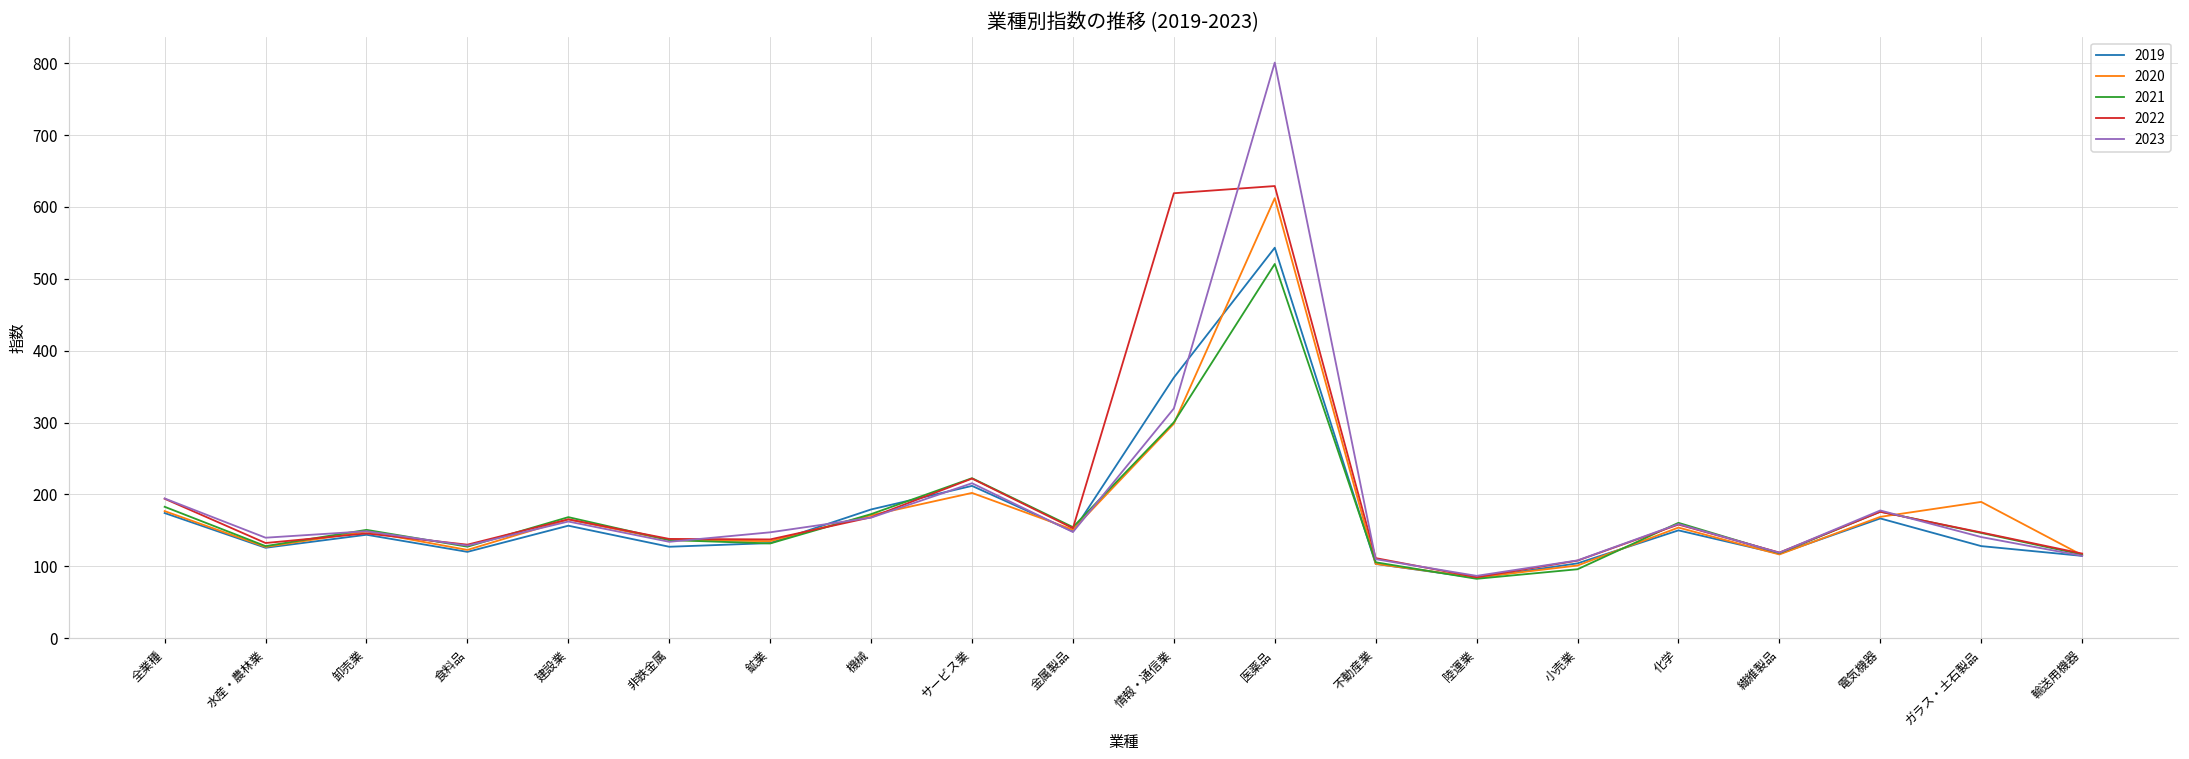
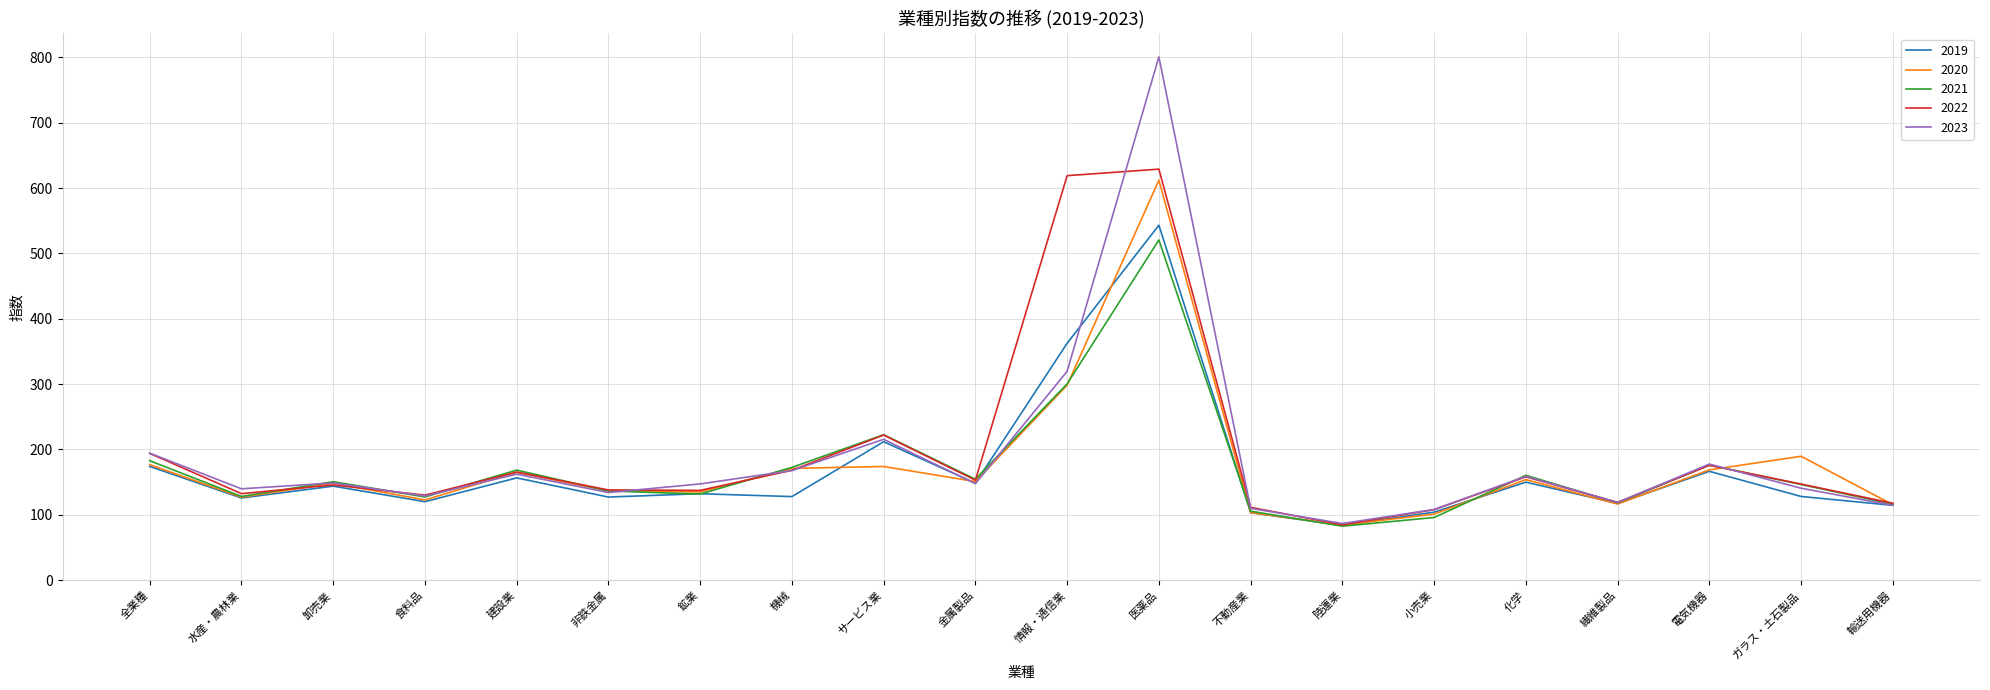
2019, 機械: 180 -> 130
2020, サービス業: 200 -> 170
